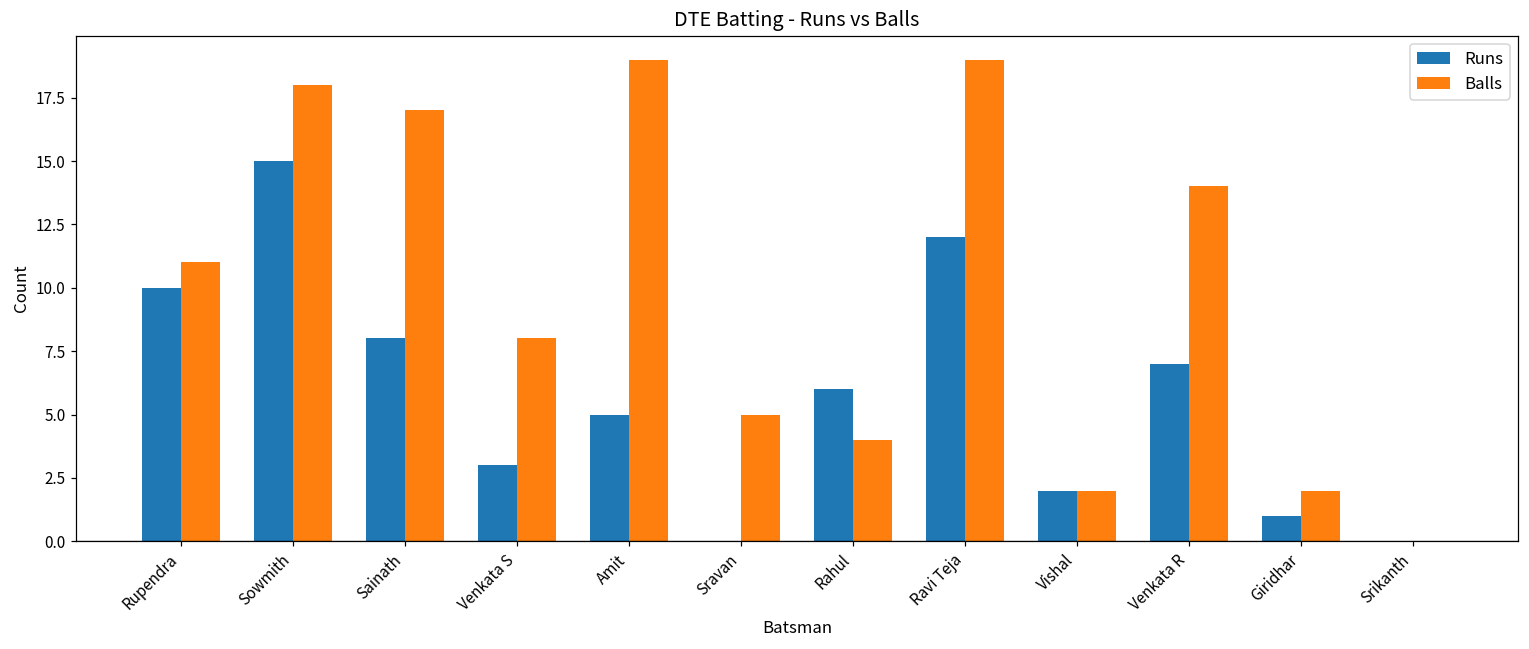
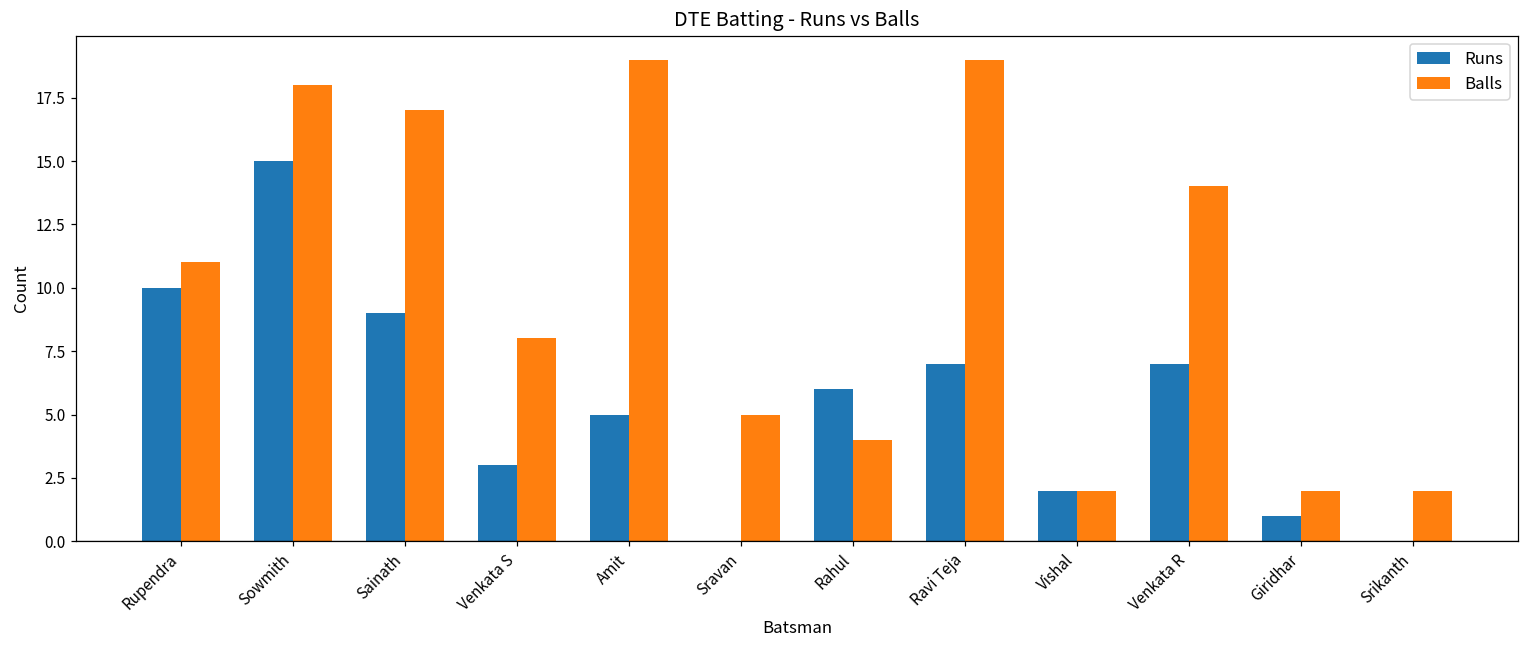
Runs, Sainath: 8 -> 9
Runs, Ravi Teja: 12 -> 7
Balls, Srikanth: 0 -> 2
